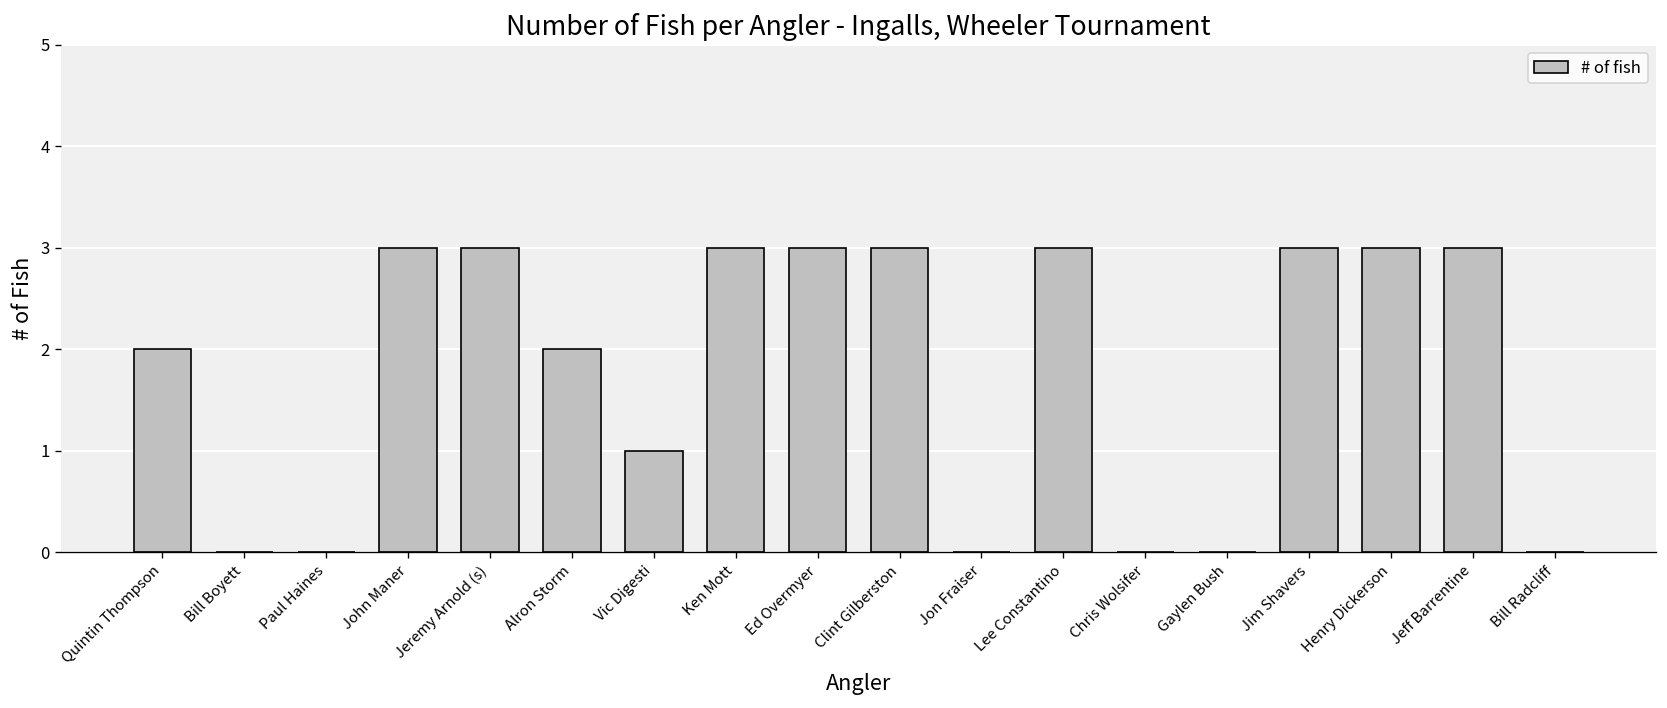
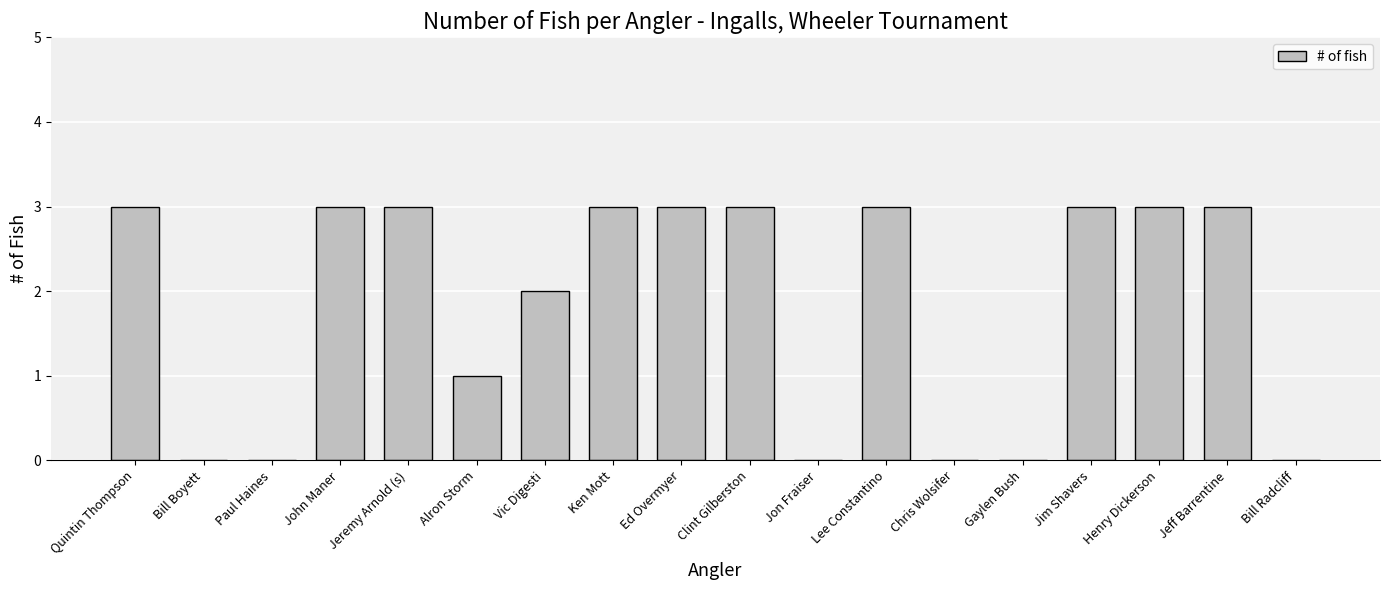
Quintin Thompson: 2 -> 3
Alron Storm: 2 -> 1
Vic Digesti: 1 -> 2
